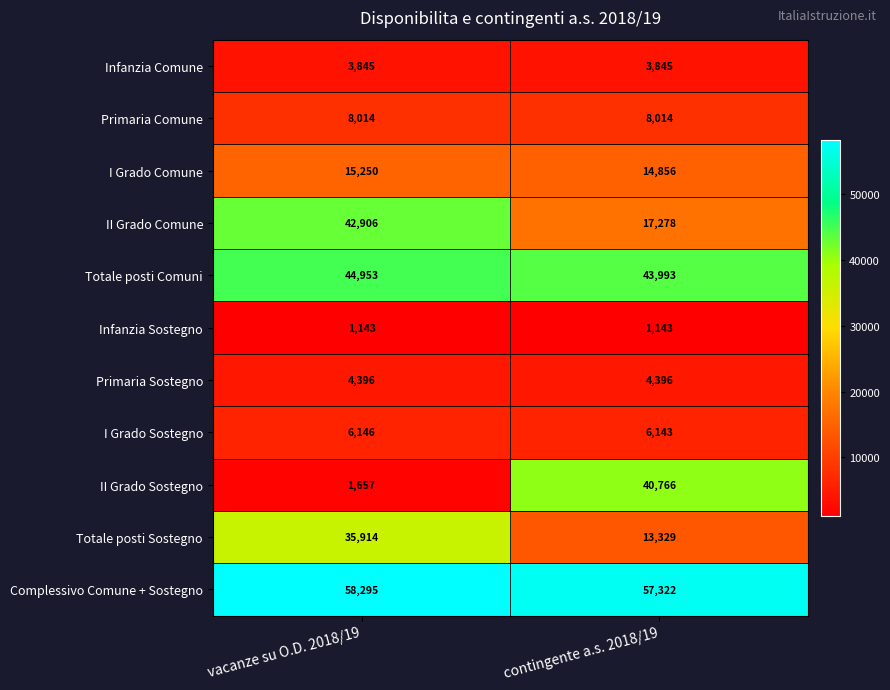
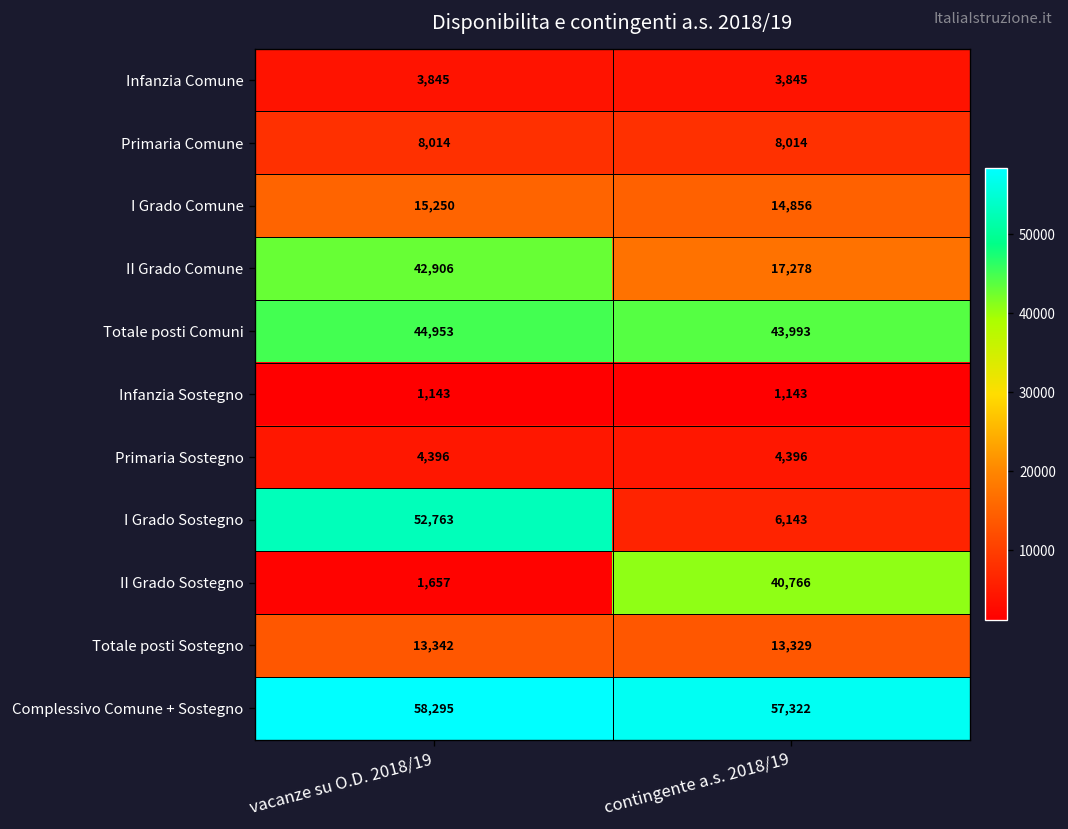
I Grado Sostegno, vacanze su O.D. 2018/19: 6,146 -> 52,763
Totale posti Sostegno, vacanze su O.D. 2018/19: 35,914 -> 13,342
